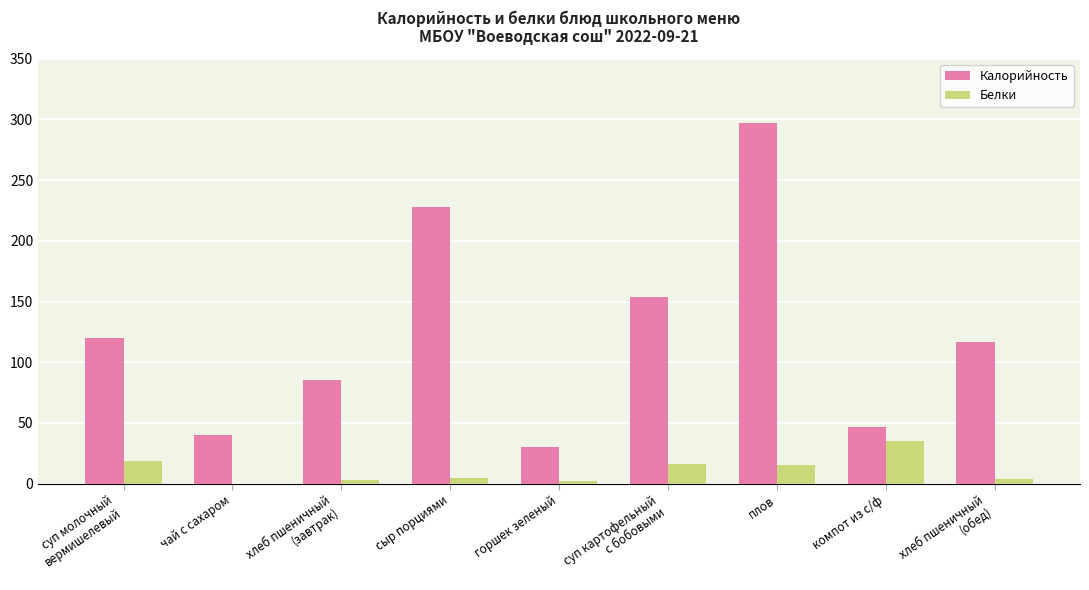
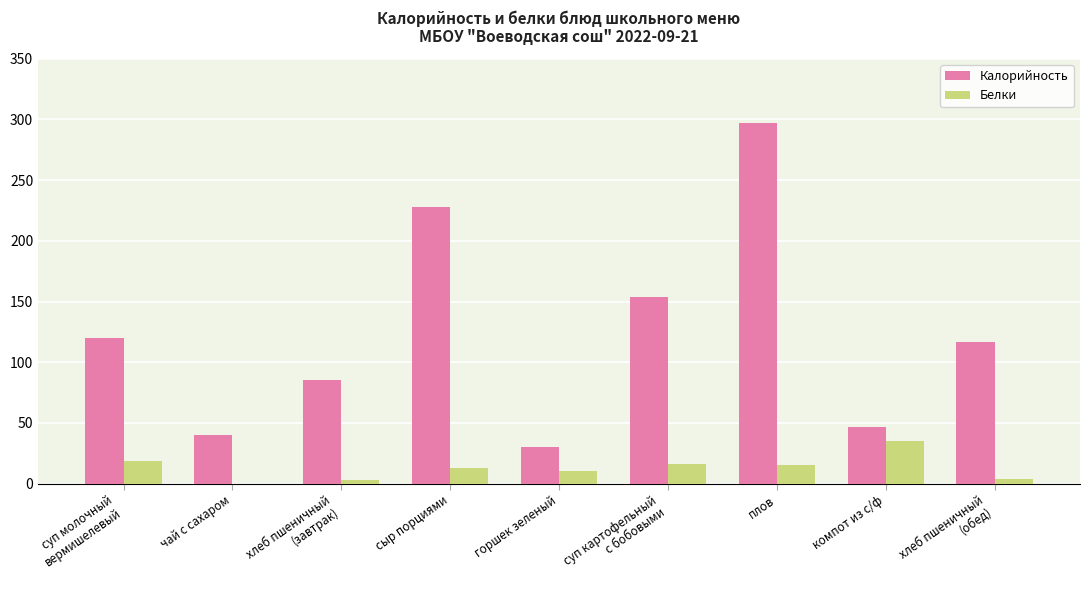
Белки, сыр порциями: 5 -> 13
Белки, горшек зеленый: 2 -> 10
